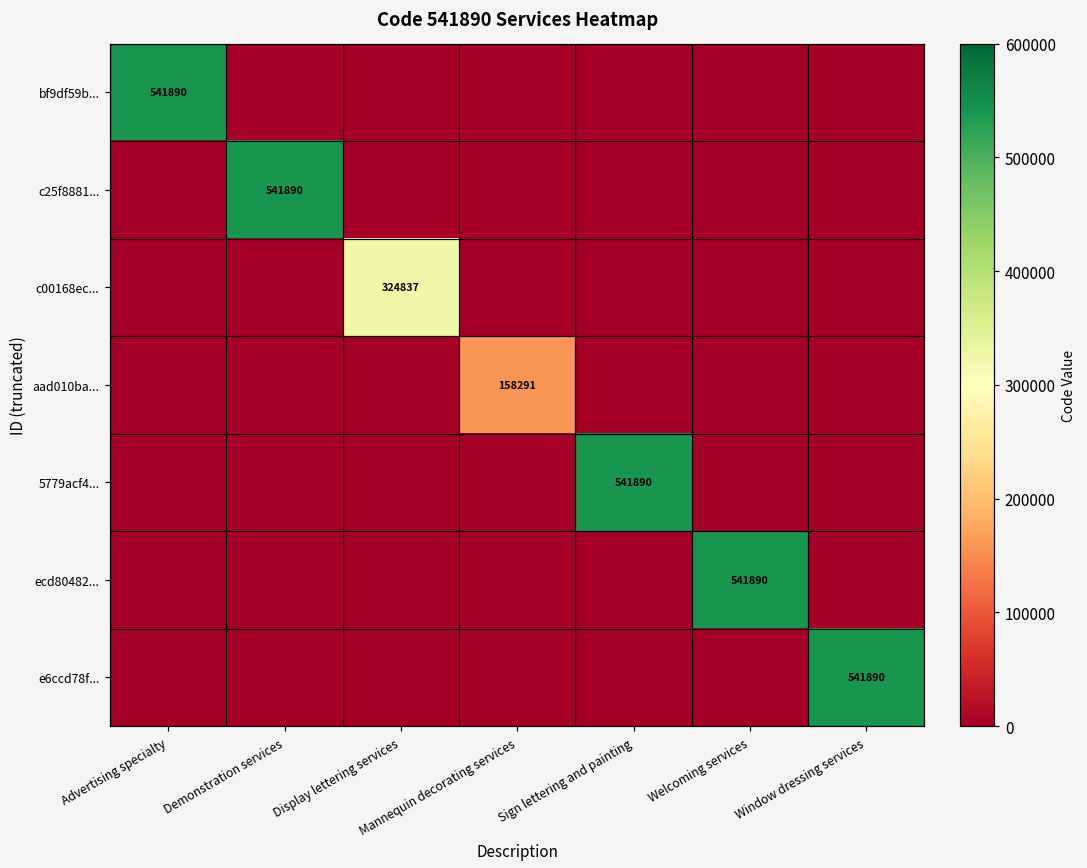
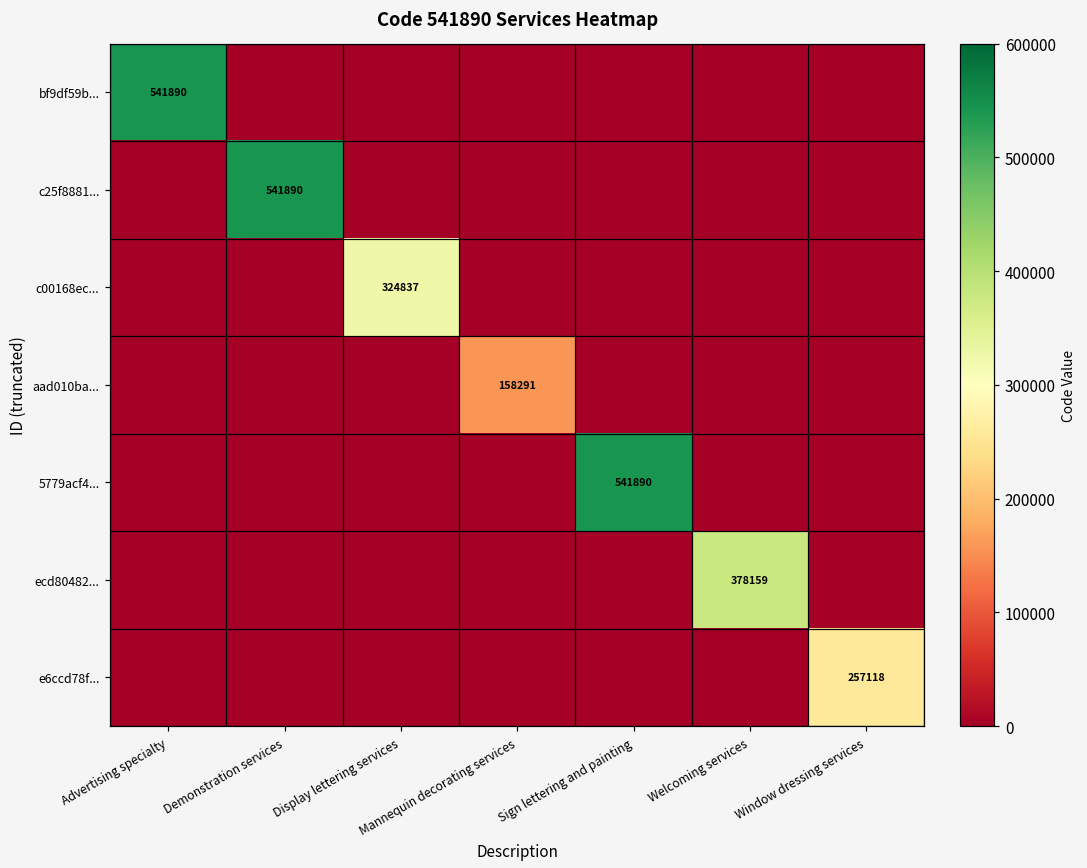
ecd80482..., Welcoming services: 541890 -> 378159
e6ccd78f..., Window dressing services: 541890 -> 257118
